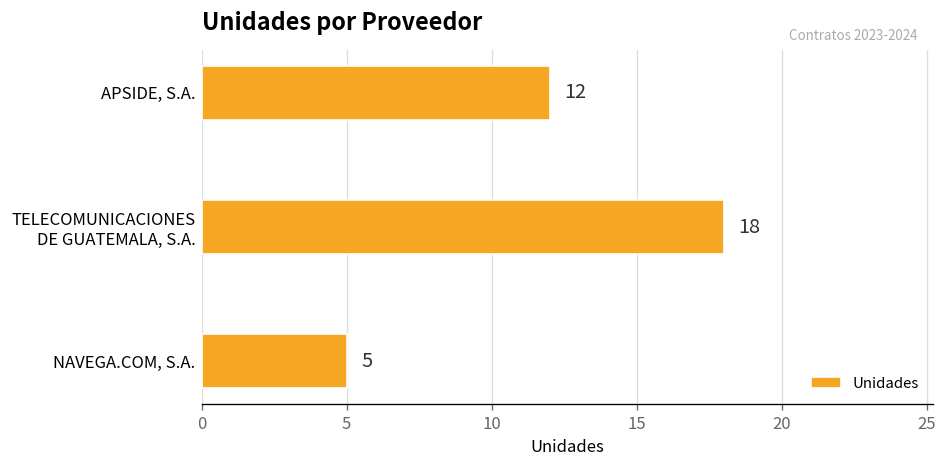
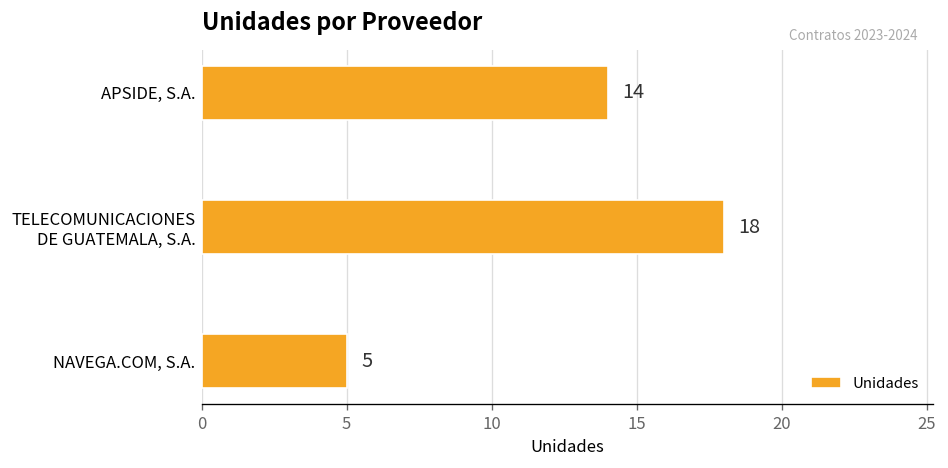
APSIDE, S.A.: 12 -> 14
